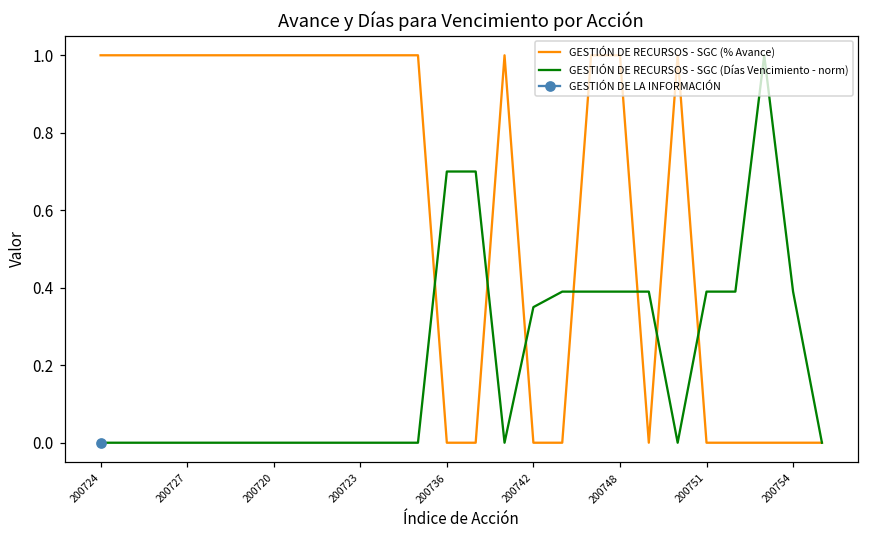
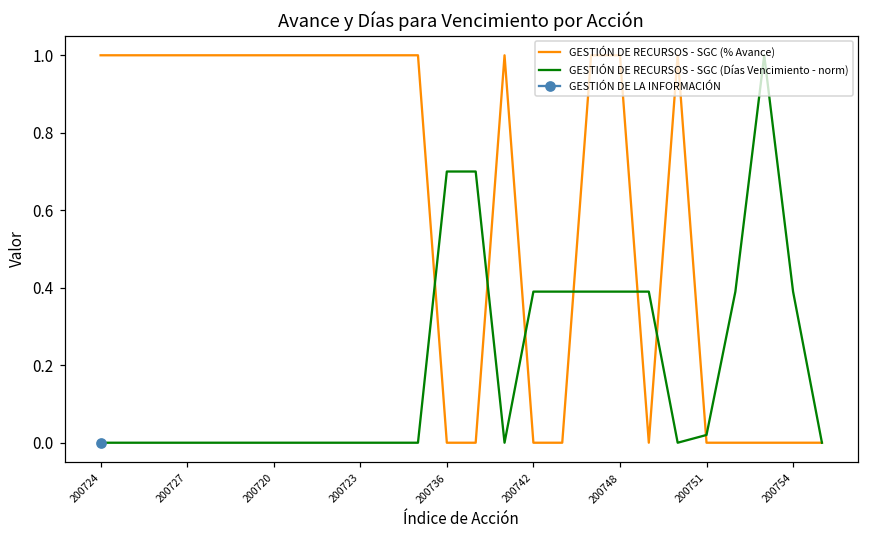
GESTIÓN DE RECURSOS - SGC (Días Vencimiento - norm), 200742: 0.35 -> 0.39
GESTIÓN DE RECURSOS - SGC (Días Vencimiento - norm), 200751: 0.39 -> 0.02
